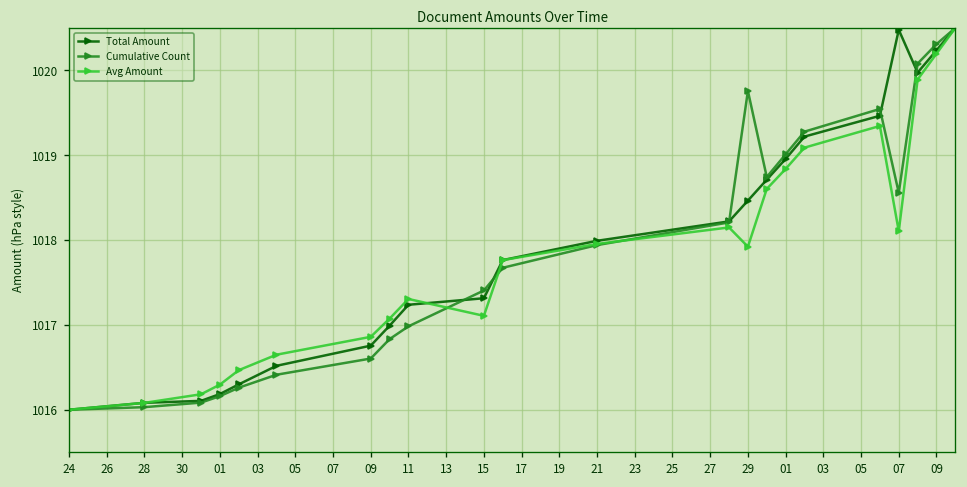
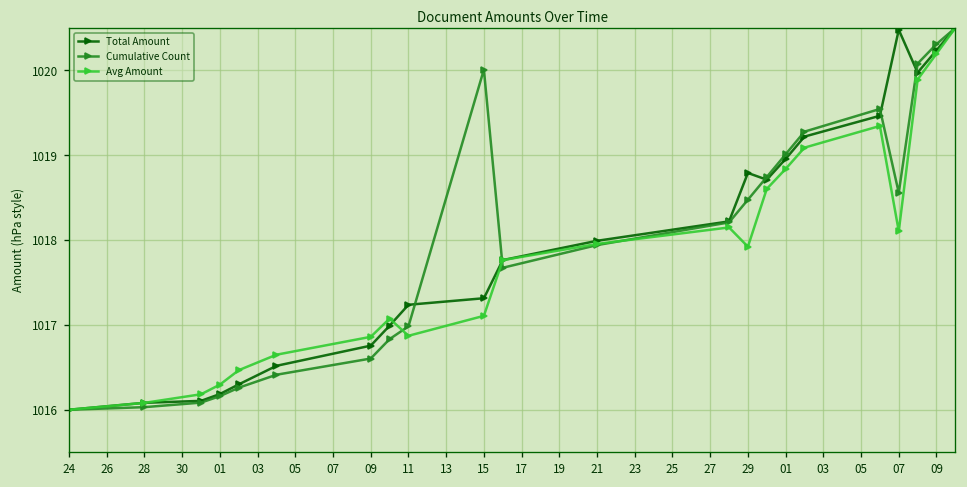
Avg Amount, 11: 1017.3 -> 1016.9
Cumulative Count, 15: 1017.4 -> 1020.0
Total Amount, 29: 1018.5 -> 1018.8
Cumulative Count, 29: 1019.8 -> 1018.5
